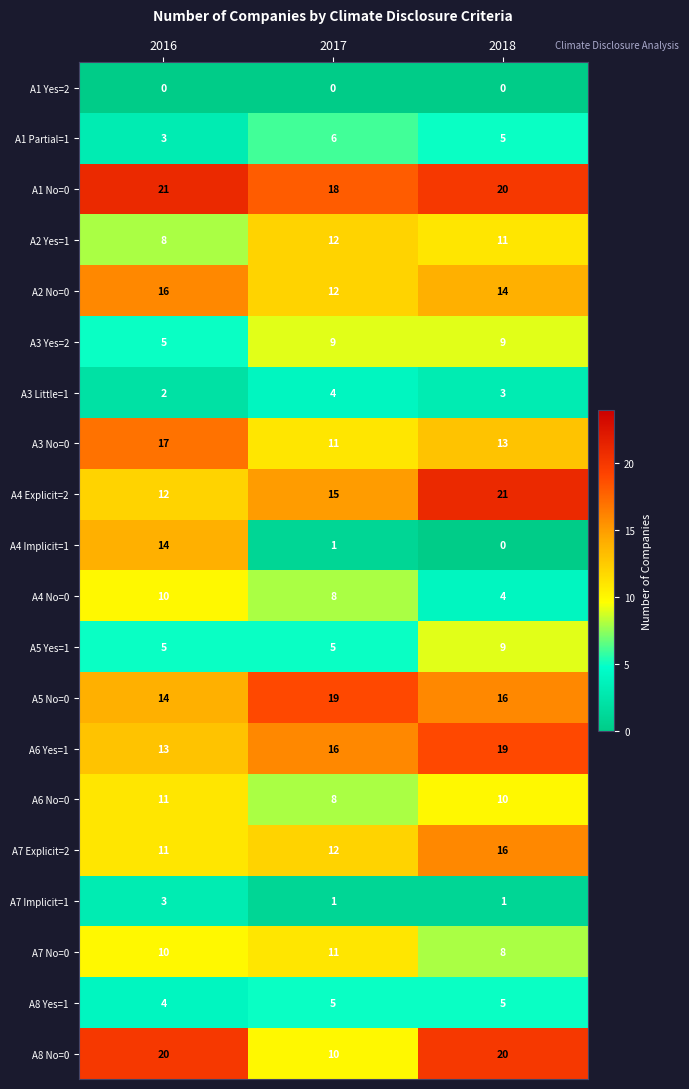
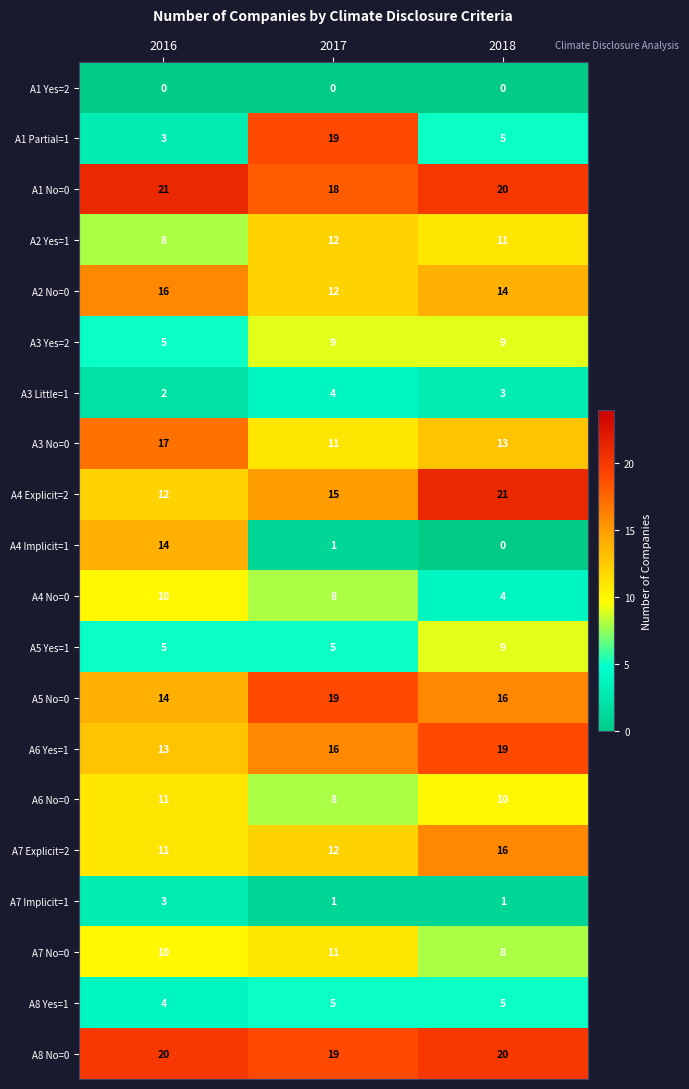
A1 Partial=1, 2017: 6 -> 19
A8 No=0, 2017: 10 -> 19
